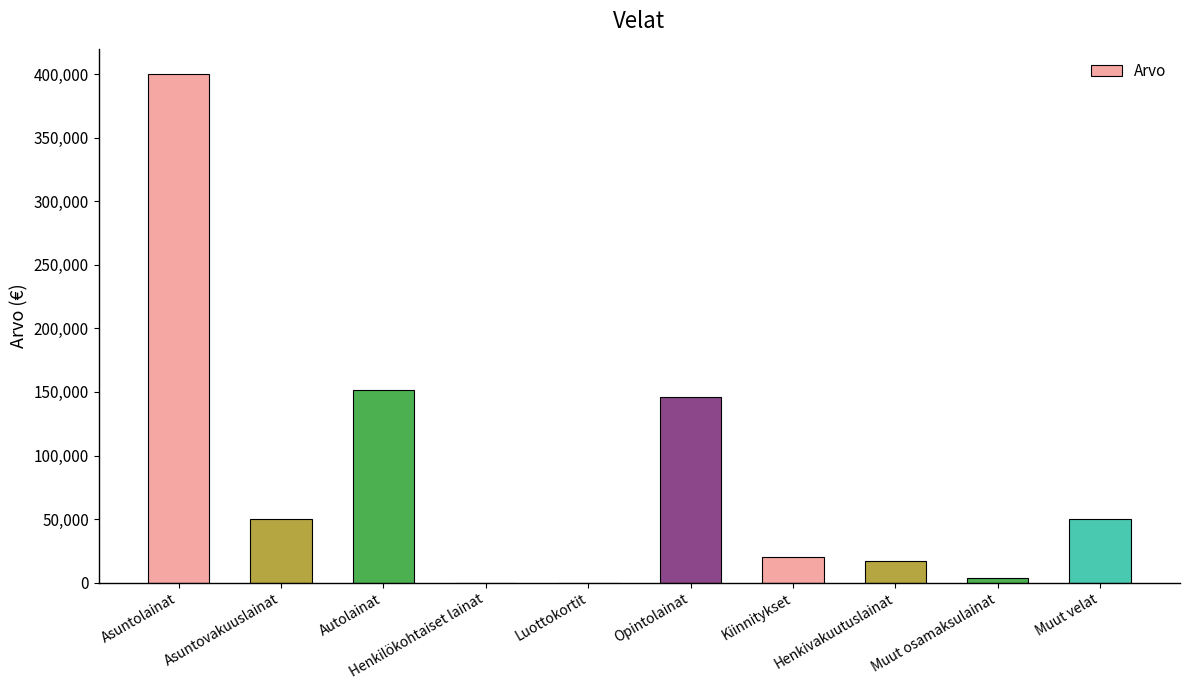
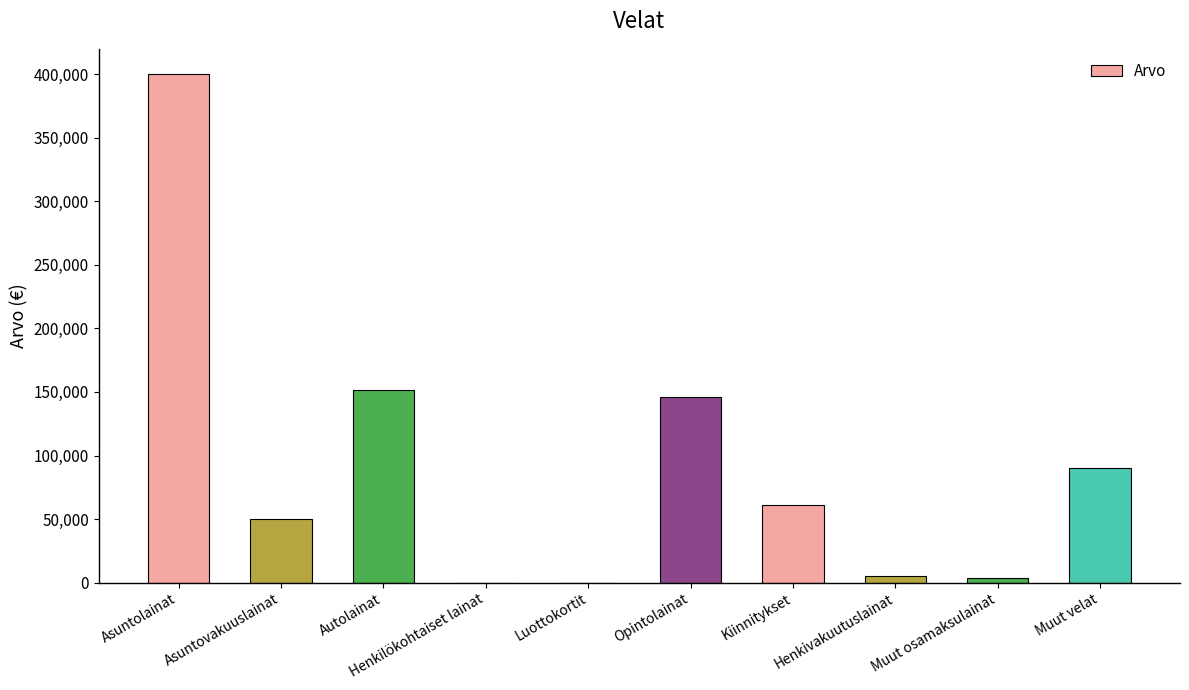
Kiinnitykset: 20,000 -> 61,000
Henkivakuutuslainat: 17,000 -> 5,000
Muut velat: 50,000 -> 90,000
